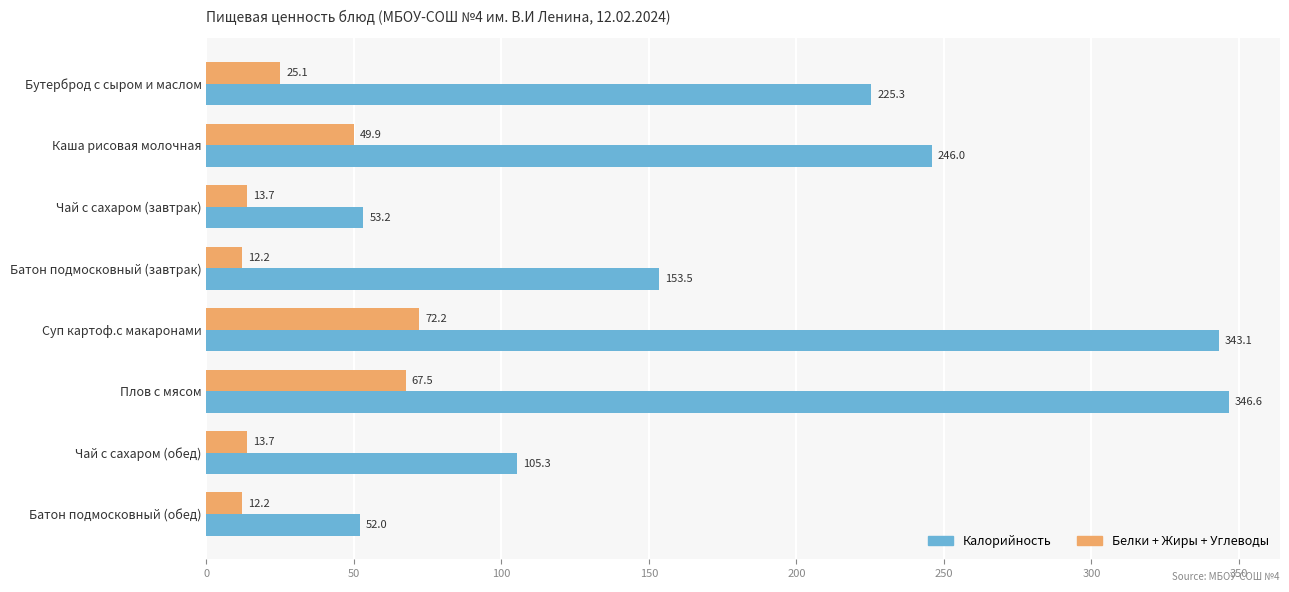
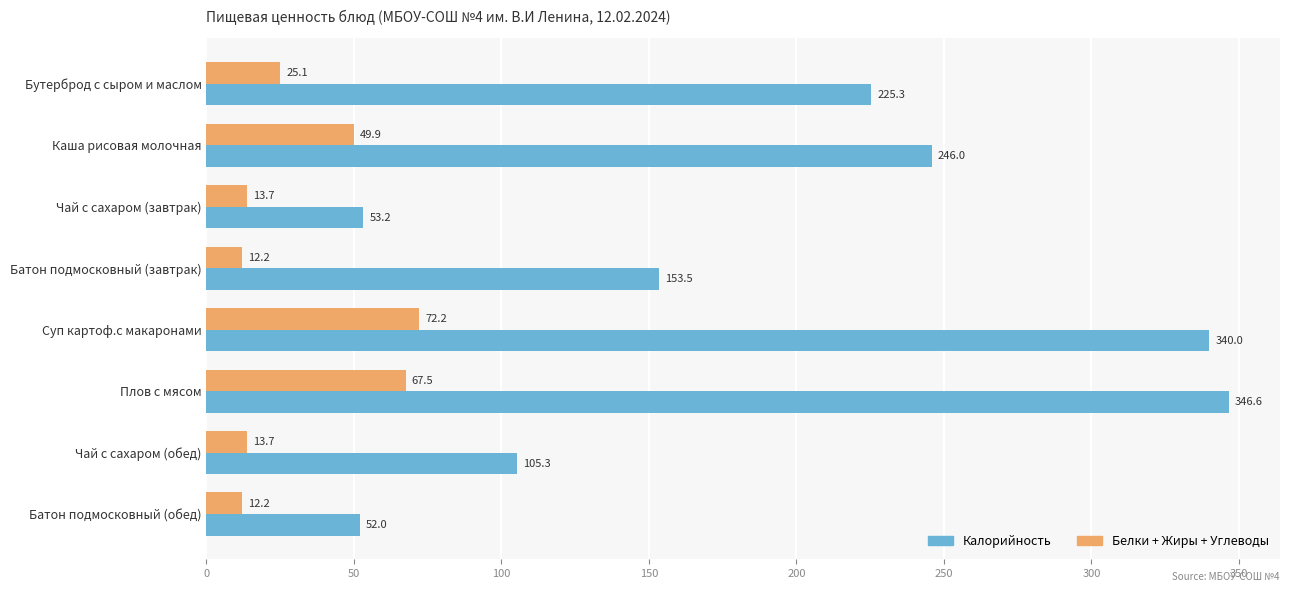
Калорийность, Суп картоф.с макаронами: 343.1 -> 340.0
